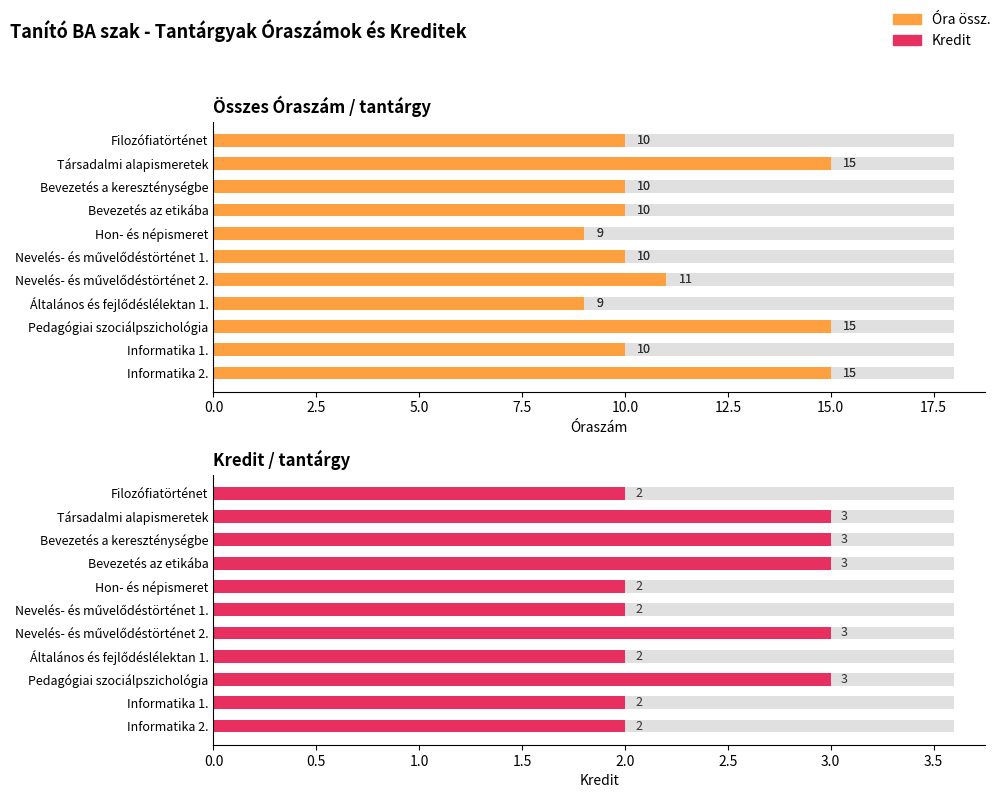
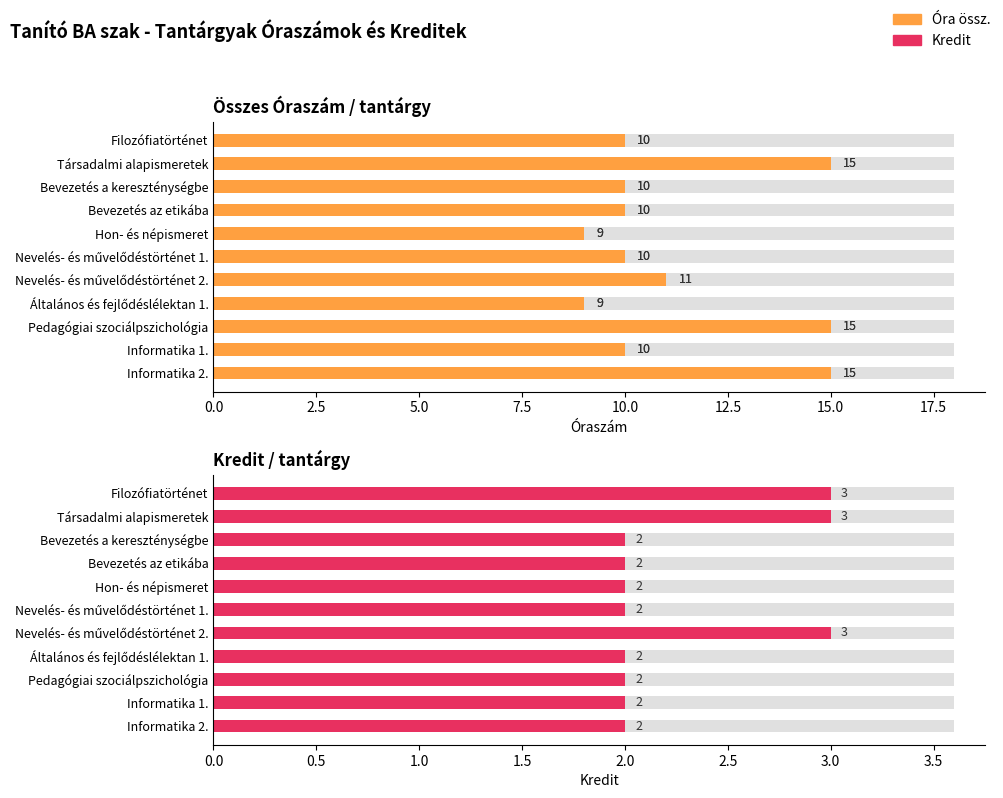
Kredit / tantárgy, Kredit, Filozófiatörténet: 2 -> 3
Kredit / tantárgy, Kredit, Bevezetés a kereszténységbe: 3 -> 2
Kredit / tantárgy, Kredit, Bevezetés az etikába: 3 -> 2
Kredit / tantárgy, Kredit, Pedagógiai szociálpszichológia: 3 -> 2
